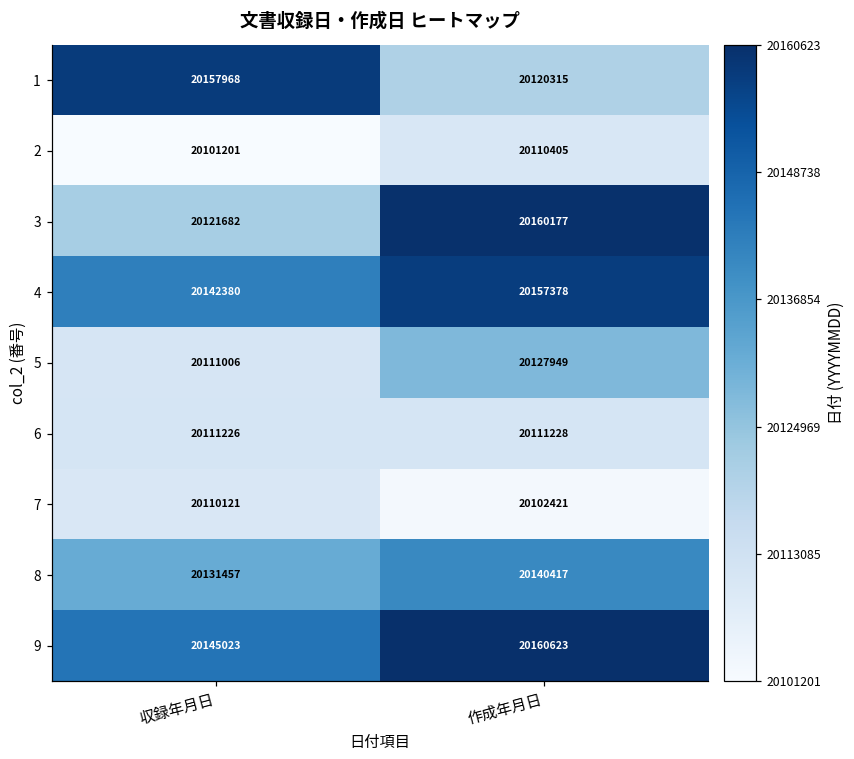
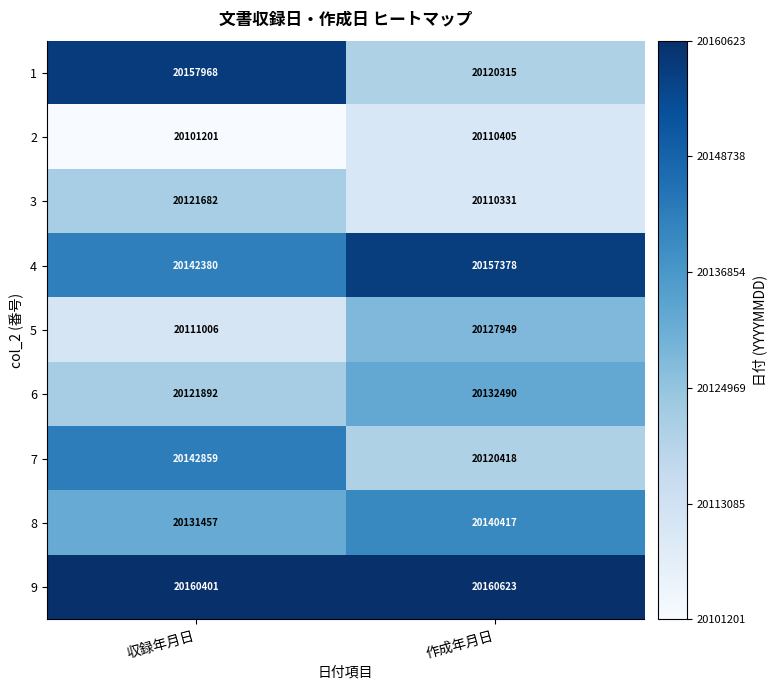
3, 作成年月日: 20160177 -> 20110331
6, 収録年月日: 20111226 -> 20121892
6, 作成年月日: 20111228 -> 20132490
7, 収録年月日: 20110121 -> 20142859
7, 作成年月日: 20102421 -> 20120418
9, 収録年月日: 20145023 -> 20160401
